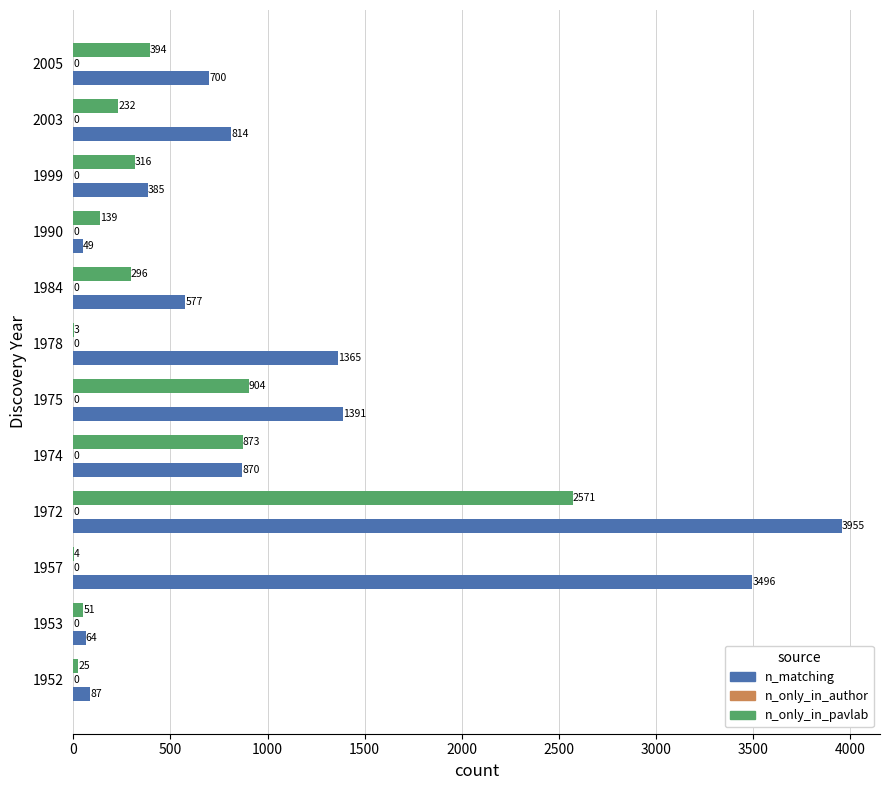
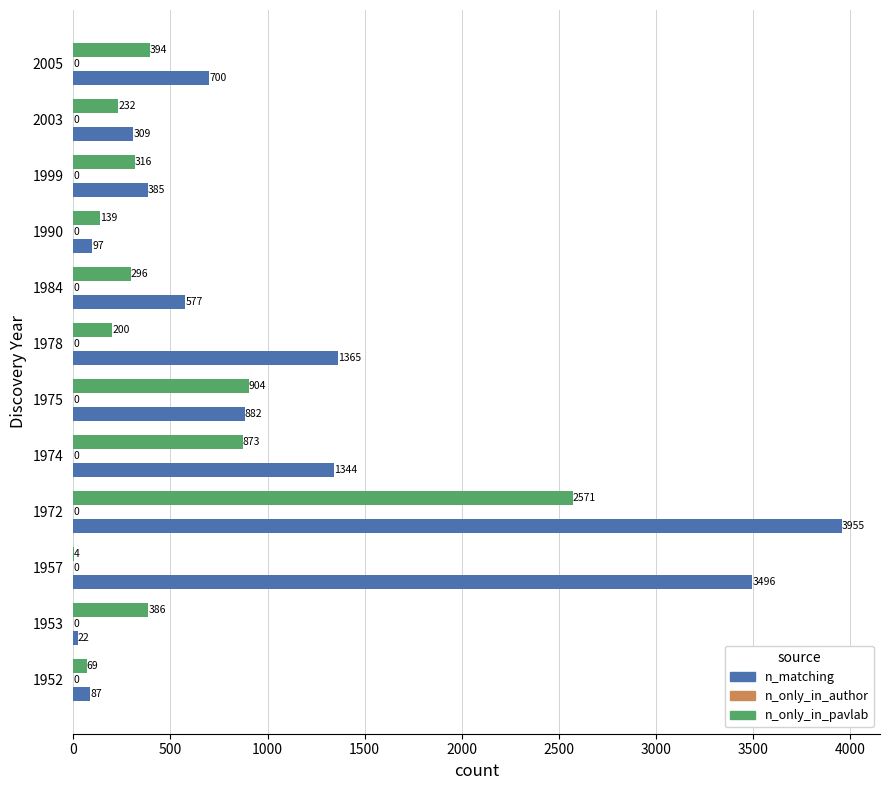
n_matching, 2003: 814 -> 309
n_matching, 1990: 49 -> 97
n_only_in_pavlab, 1978: 3 -> 200
n_matching, 1975: 1391 -> 882
n_matching, 1974: 870 -> 1344
n_only_in_pavlab, 1953: 51 -> 386
n_matching, 1953: 64 -> 22
n_only_in_pavlab, 1952: 25 -> 69
